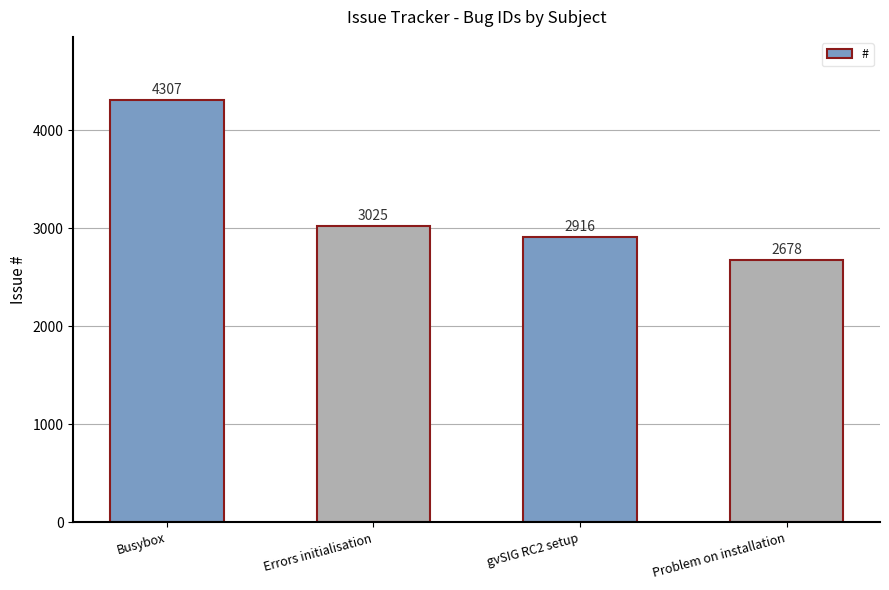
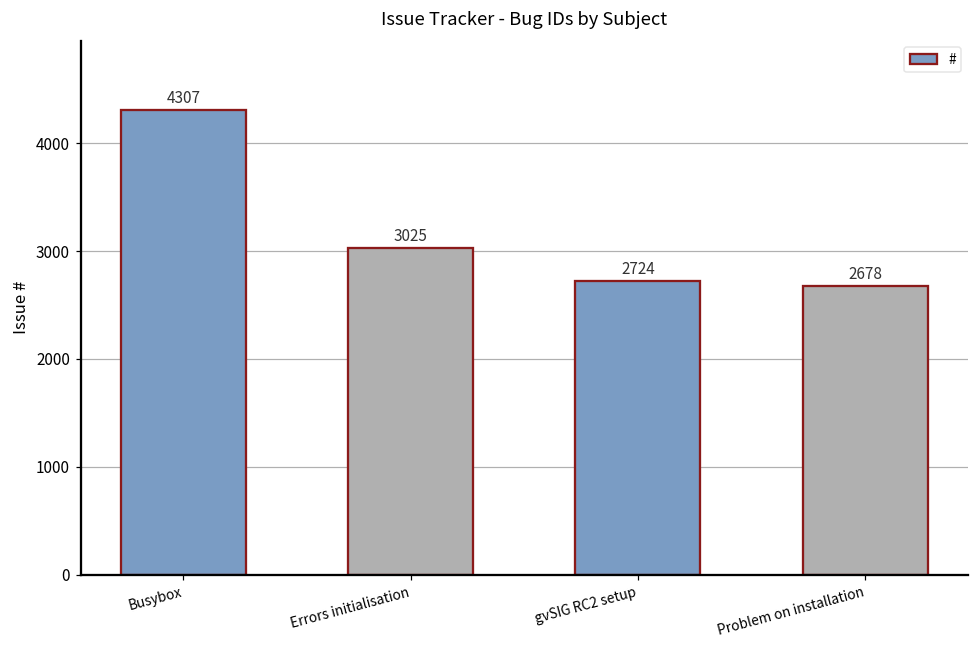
gvSIG RC2 setup: 2916 -> 2724
